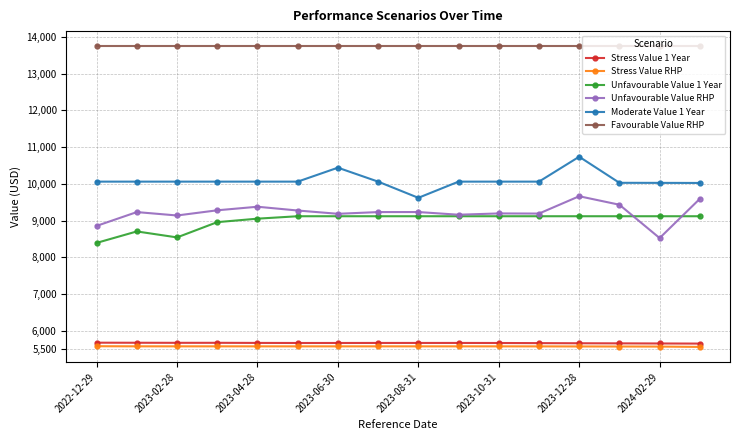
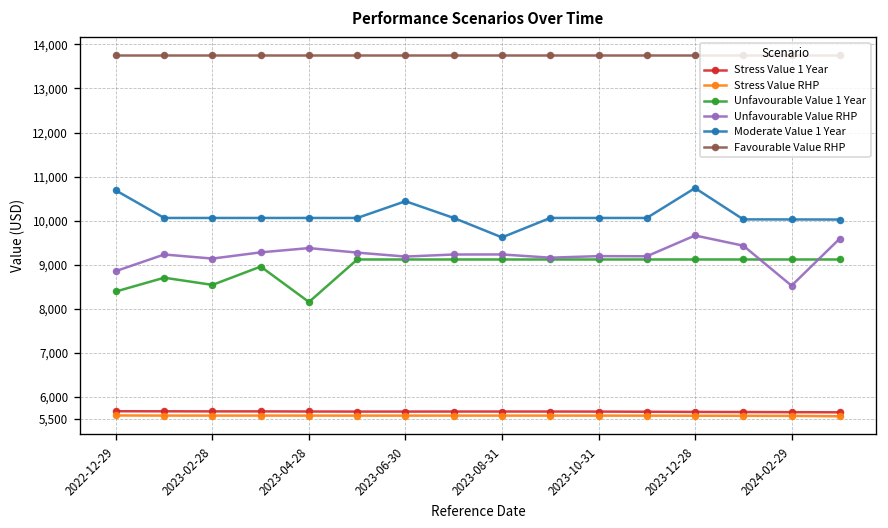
Moderate Value 1 Year, 2022-12-29: 10,100 -> 10,700
Unfavourable Value 1 Year, 2023-04-28: 9,100 -> 8,200
